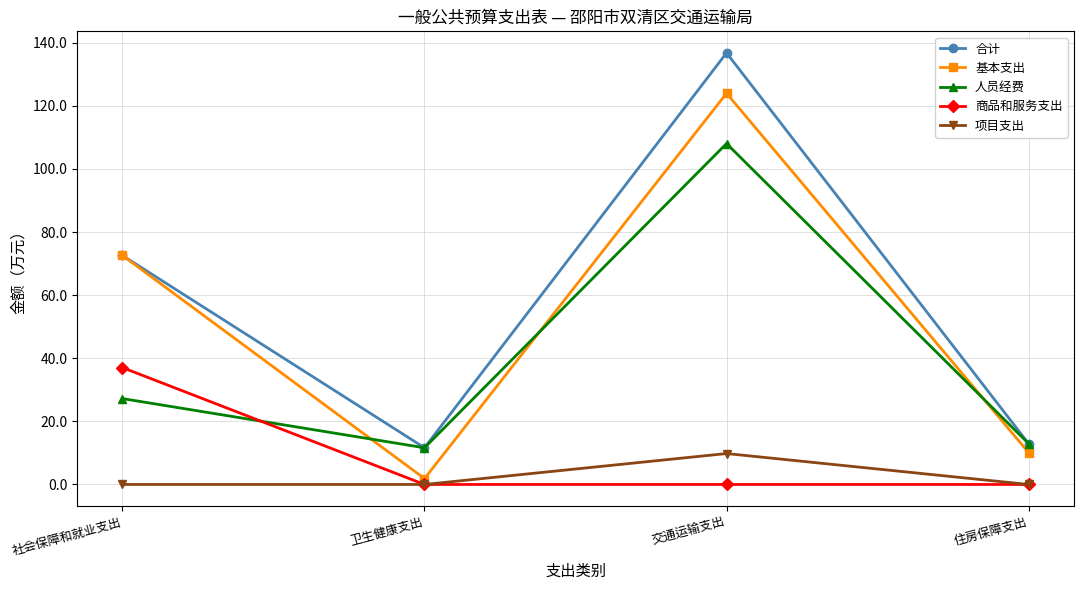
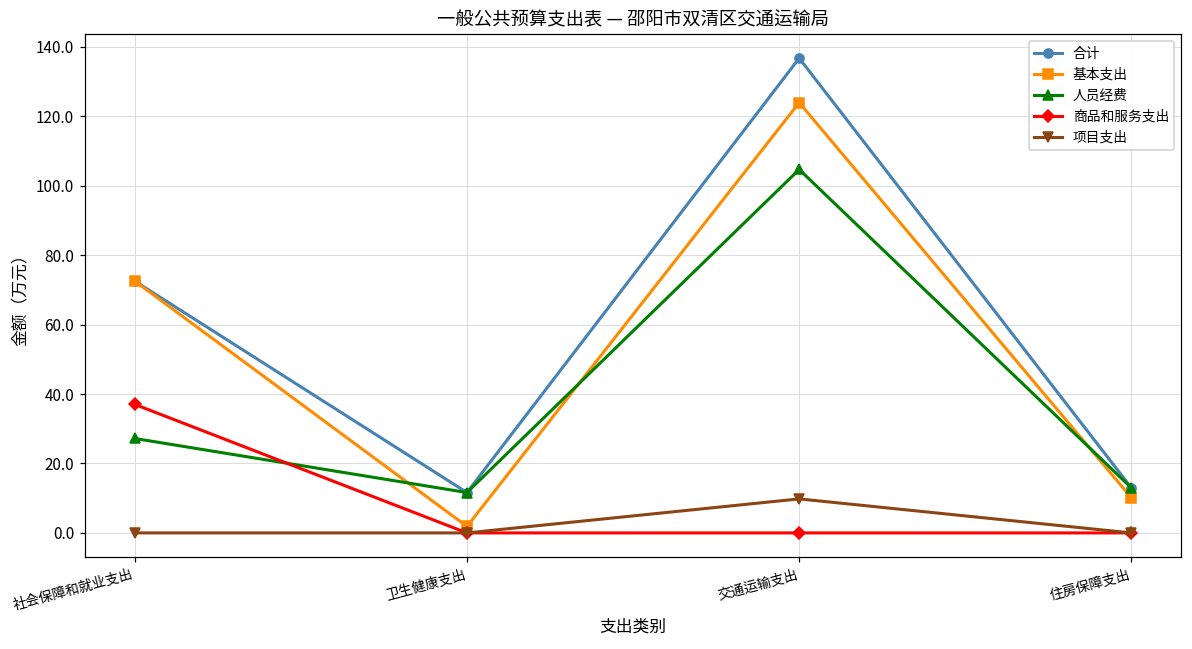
人员经费, 交通运输支出: 108 -> 105
